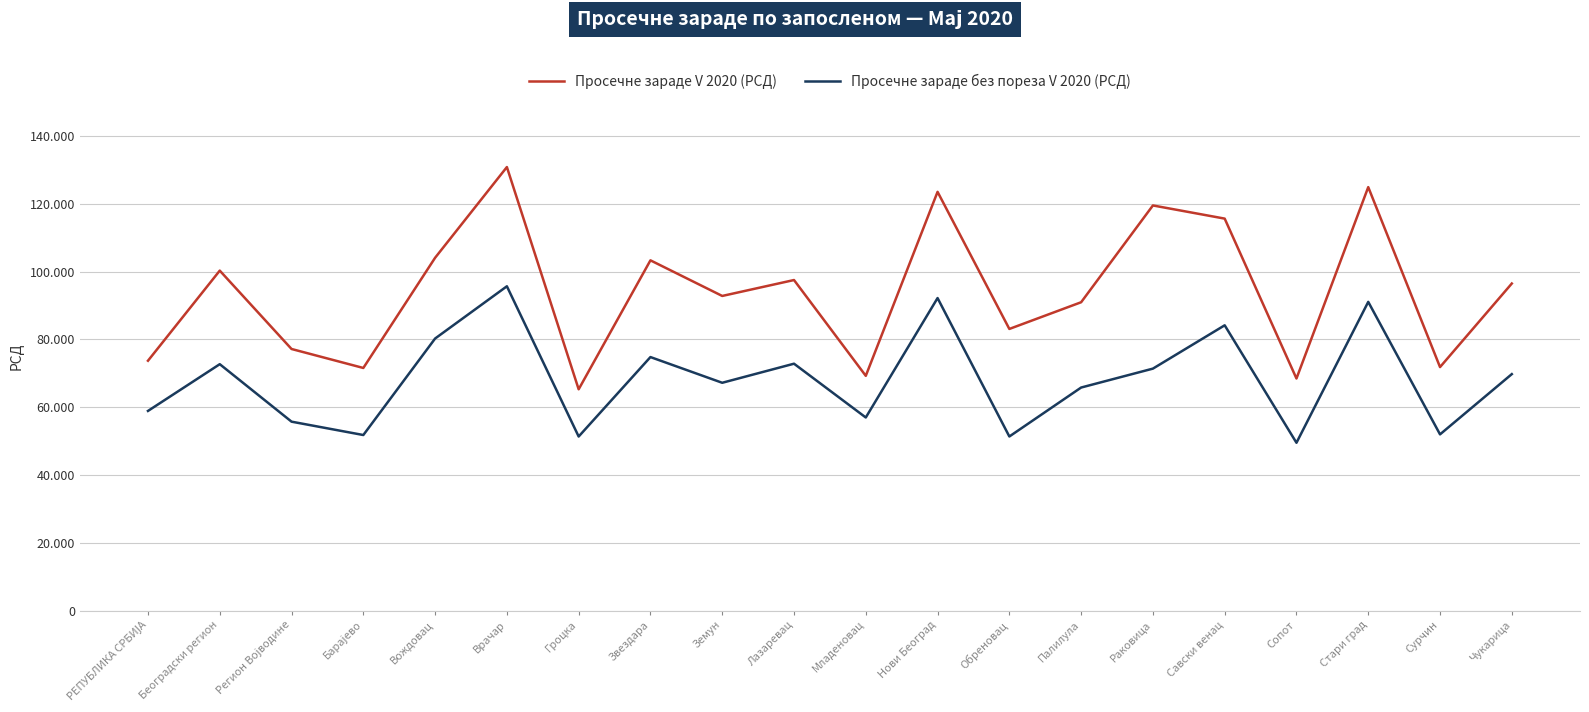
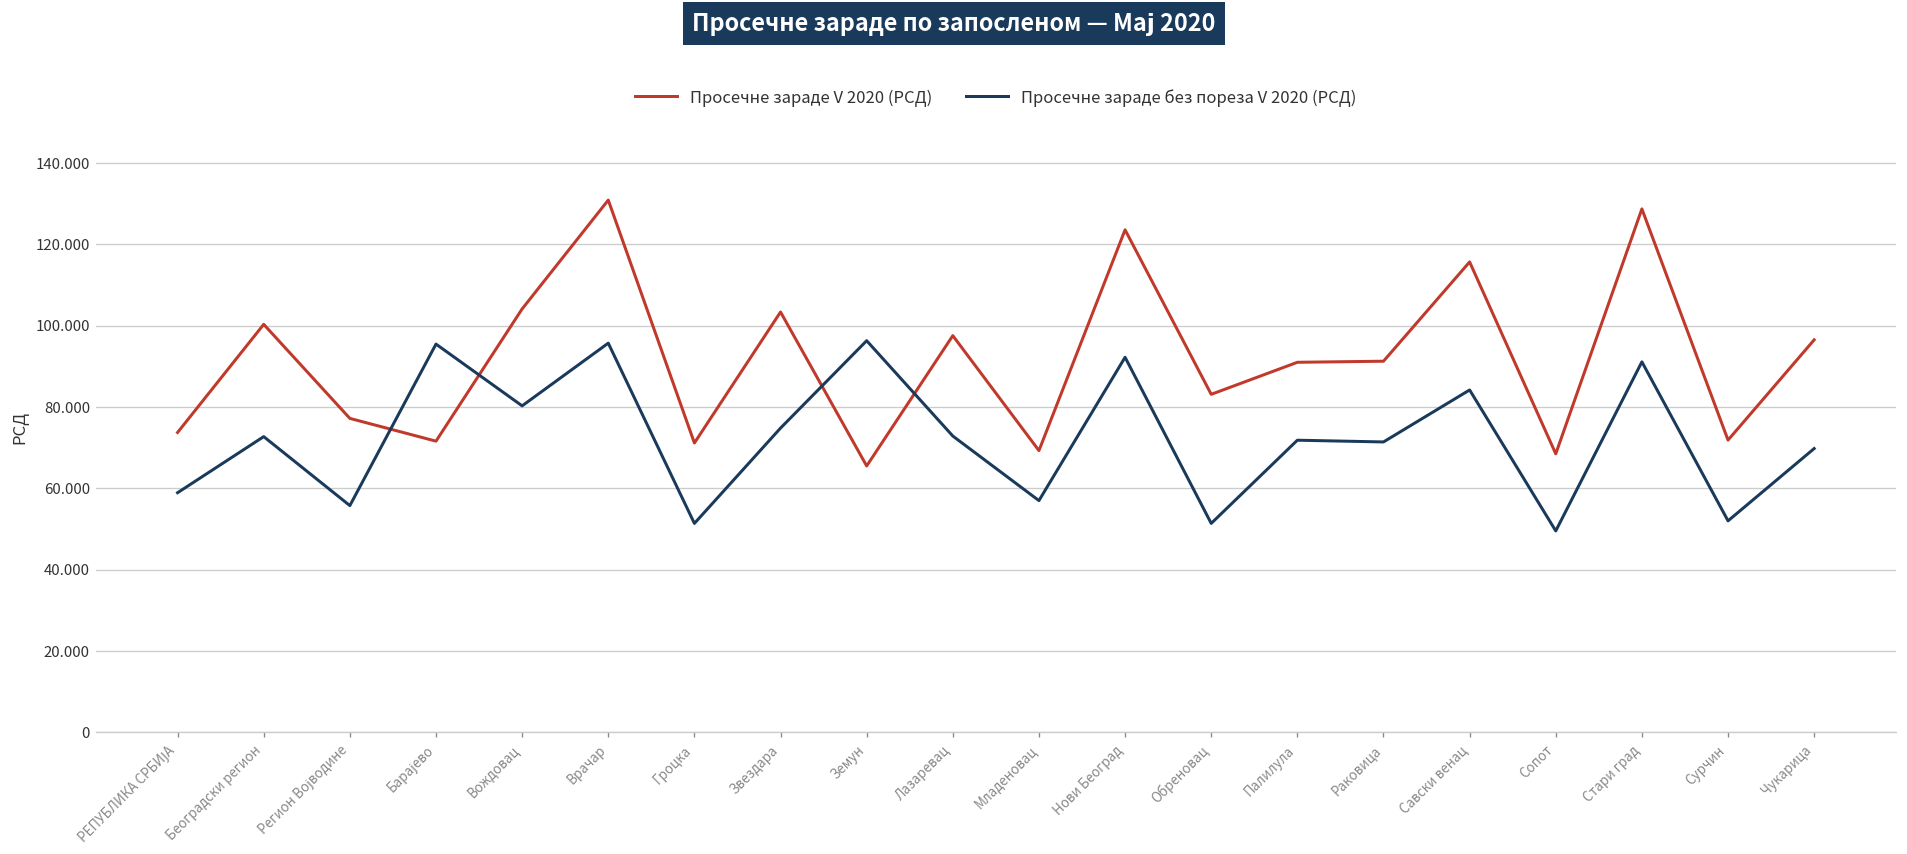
Просечне зараде без пореза V 2020 (РСД), Барајево: 52 -> 95
Просечне зараде V 2020 (РСД), Гроцка: 65 -> 71
Просечне зараде V 2020 (РСД), Земун: 93 -> 65
Просечне зараде без пореза V 2020 (РСД), Земун: 67 -> 96
Просечне зараде без пореза V 2020 (РСД), Палилула: 66 -> 72
Просечне зараде V 2020 (РСД), Раковица: 120 -> 91
Просечне зараде V 2020 (РСД), Стари град: 125 -> 129
